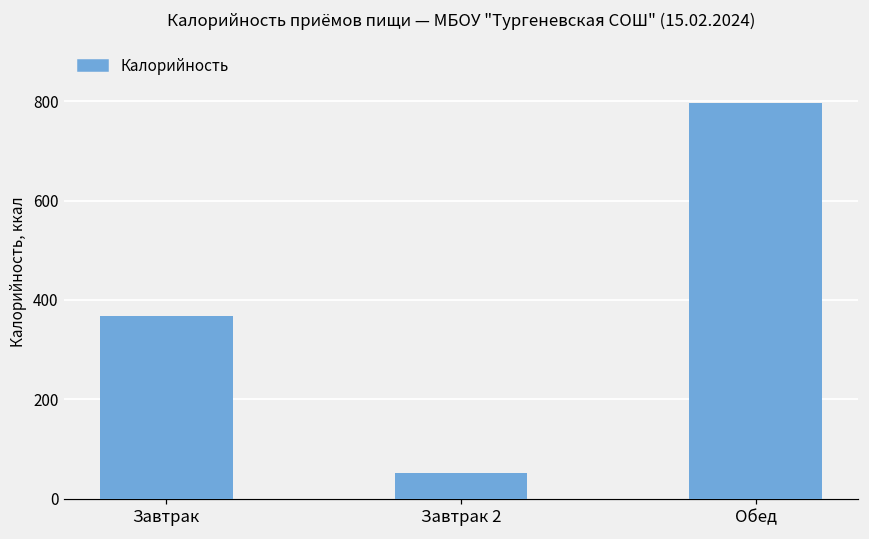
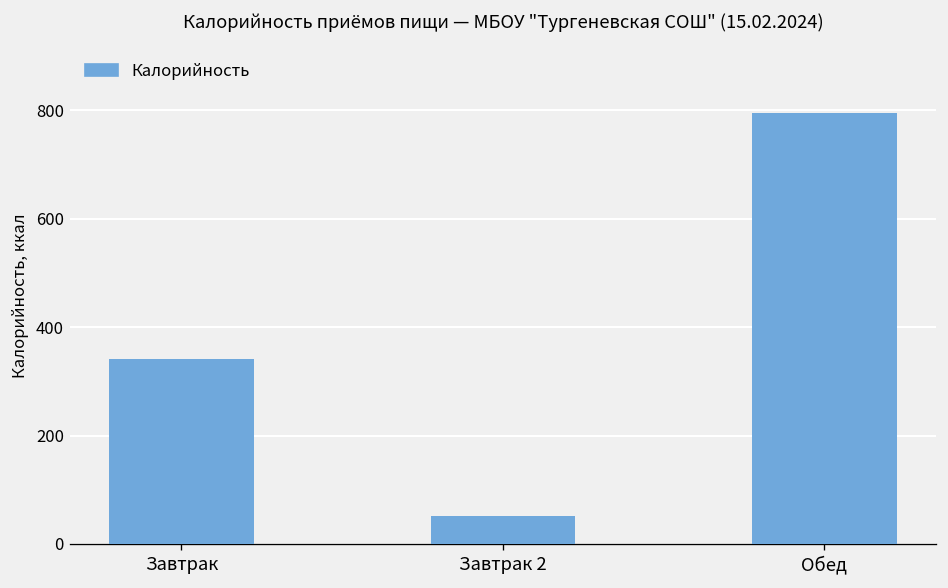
Завтрак: 370 -> 340
